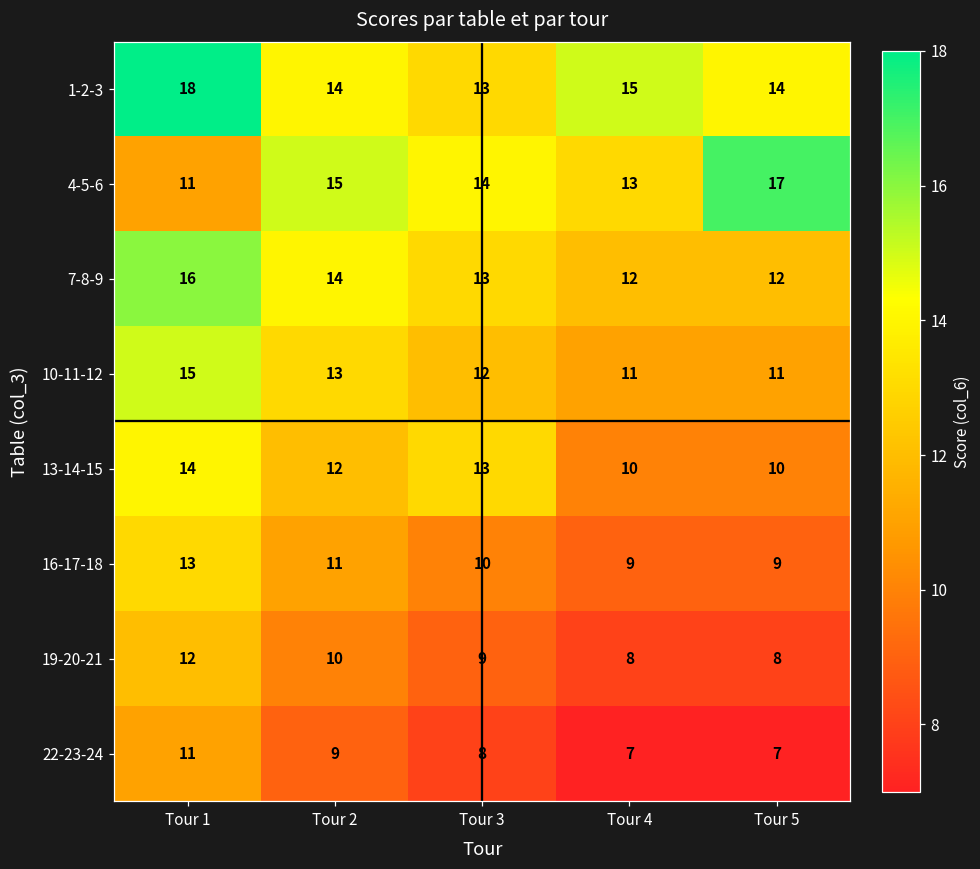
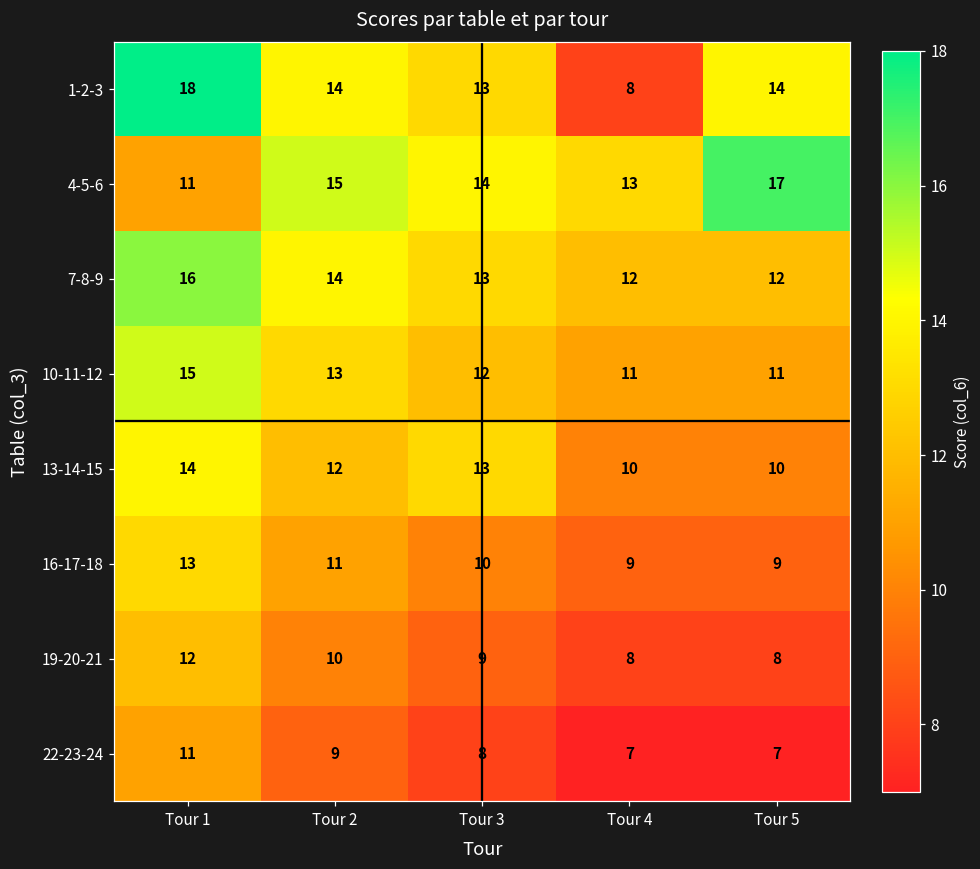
1-2-3, Tour 4: 15 -> 8
